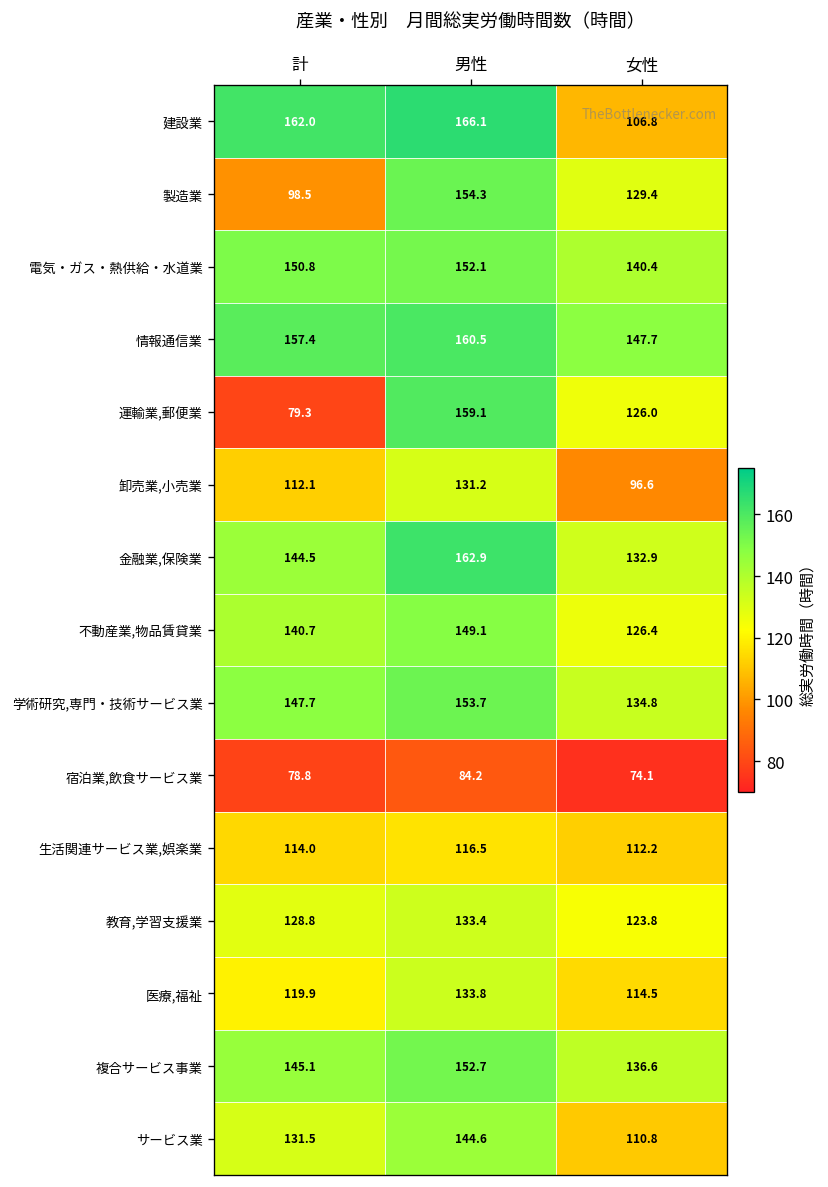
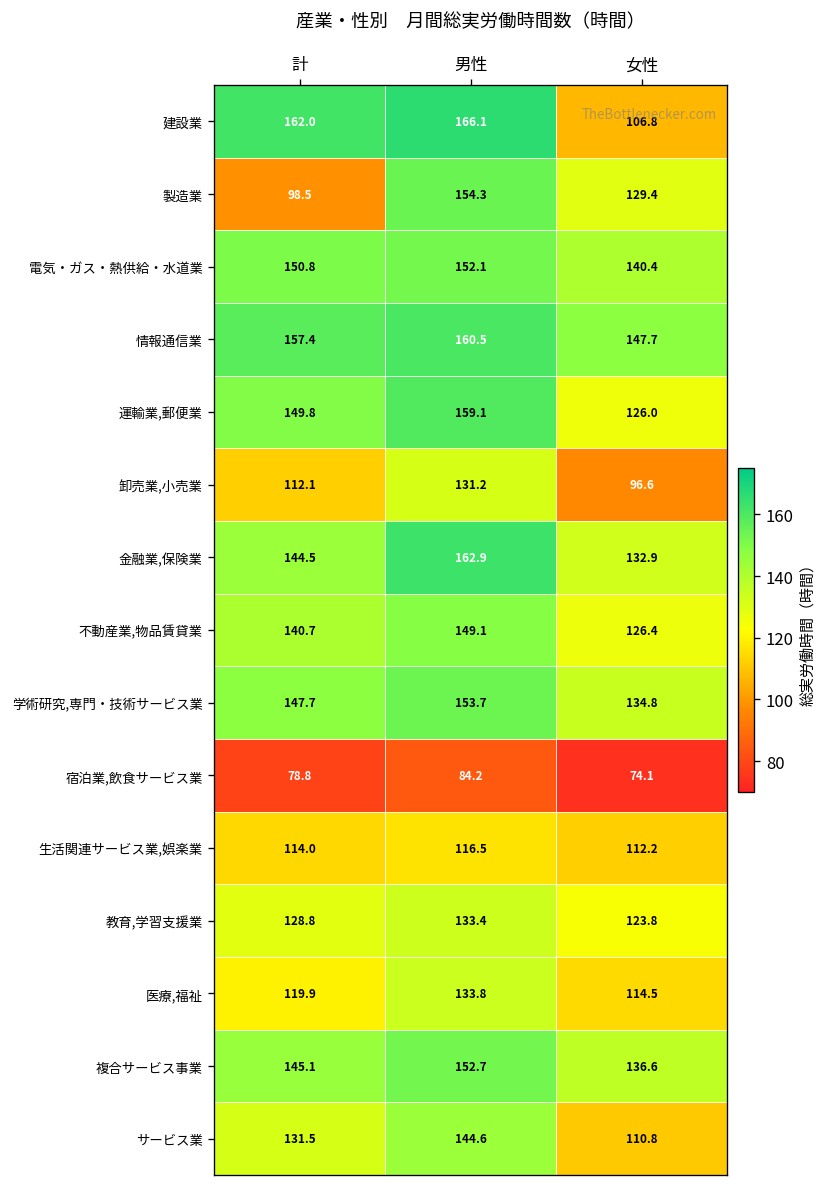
運輸業,郵便業, 計: 79.3 -> 149.8
